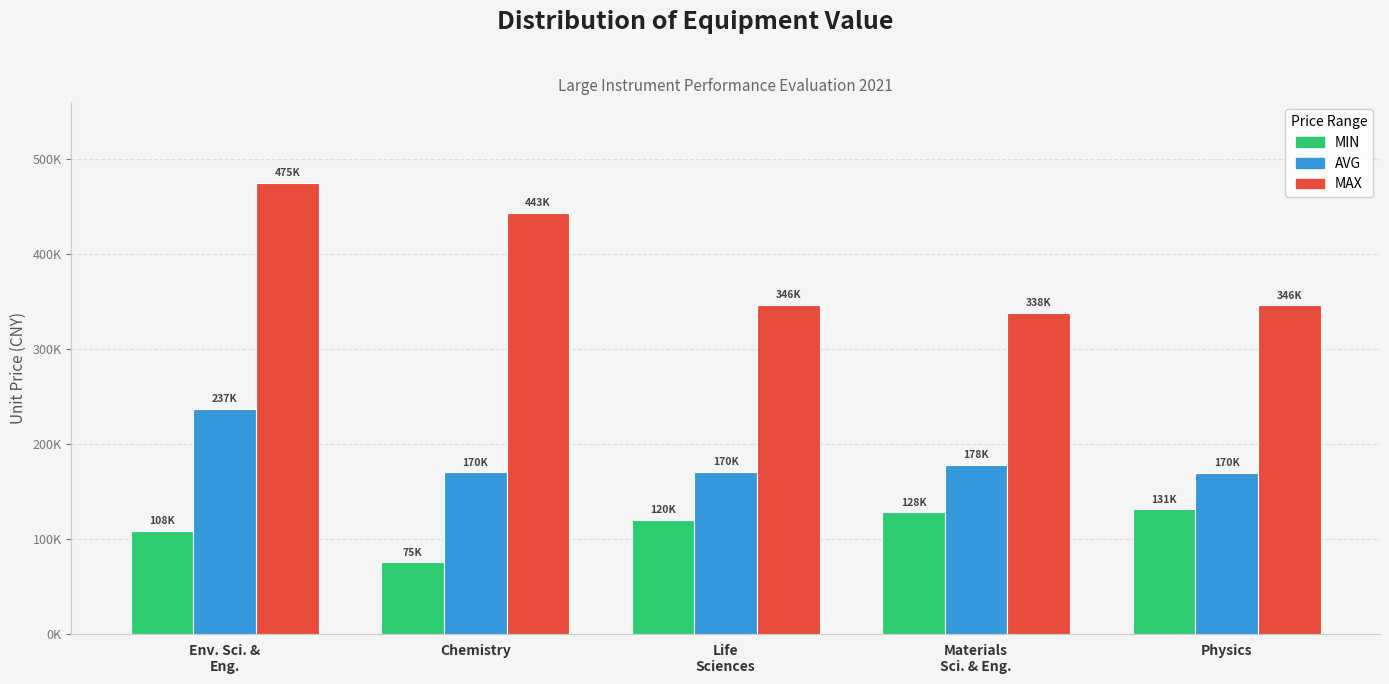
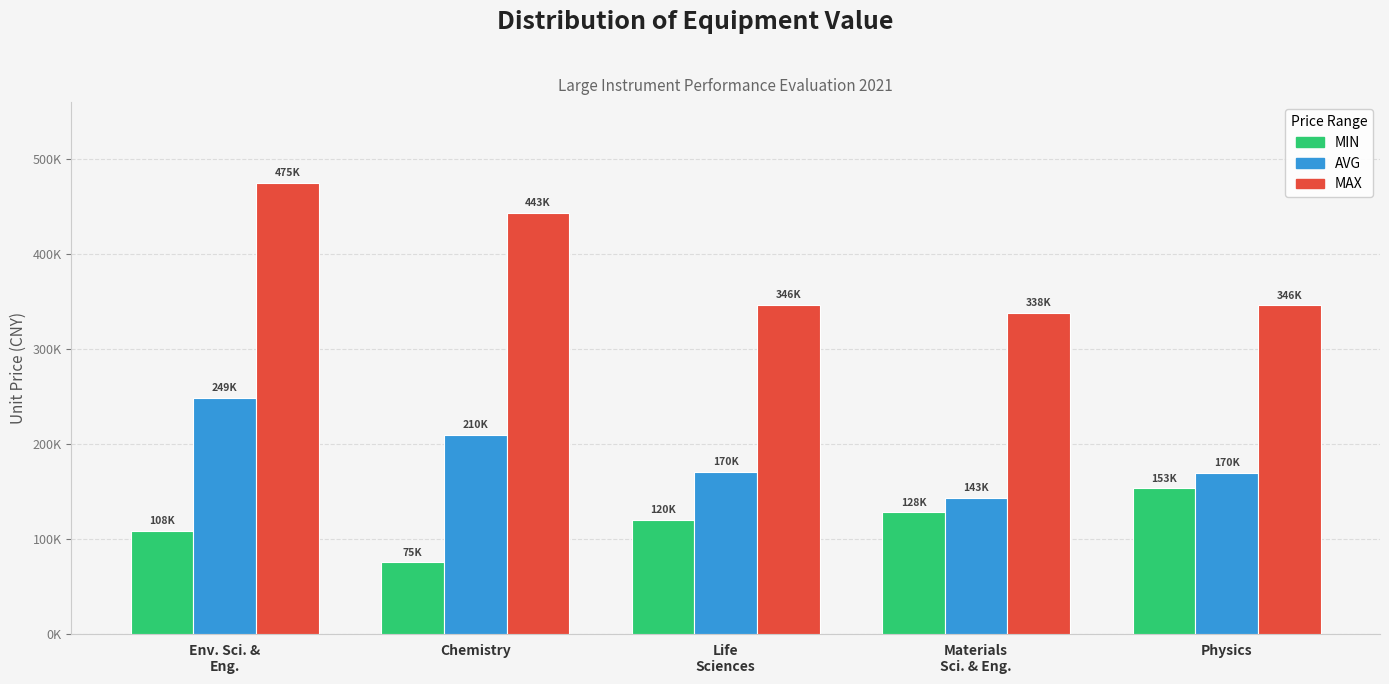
AVG, Env. Sci. & Eng.: 237K -> 249K
AVG, Chemistry: 170K -> 210K
AVG, Materials Sci. & Eng.: 178K -> 143K
MIN, Physics: 131K -> 153K
